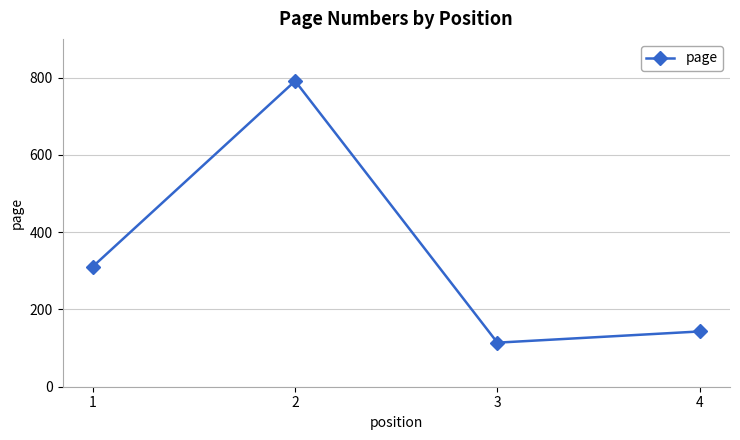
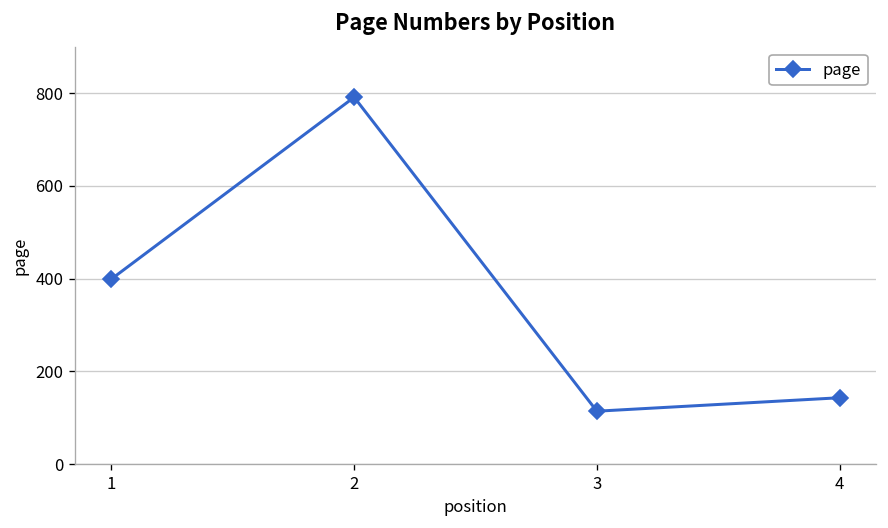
1: 310 -> 400
